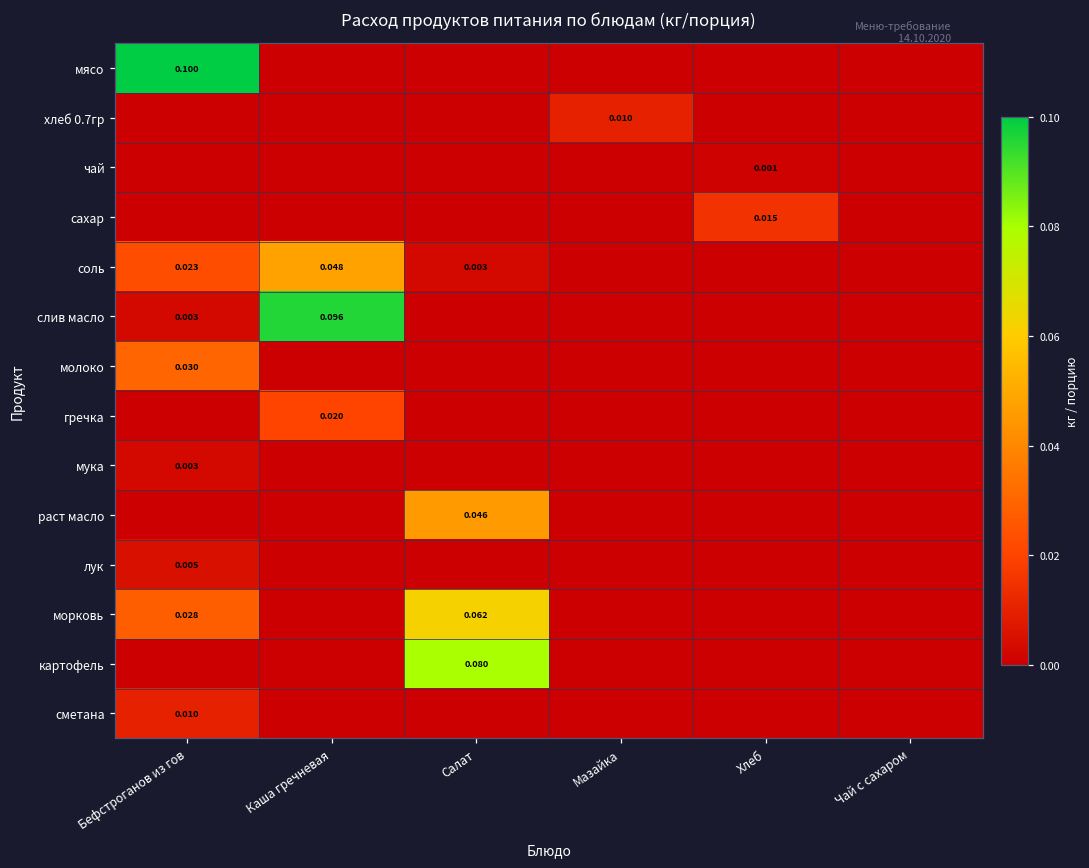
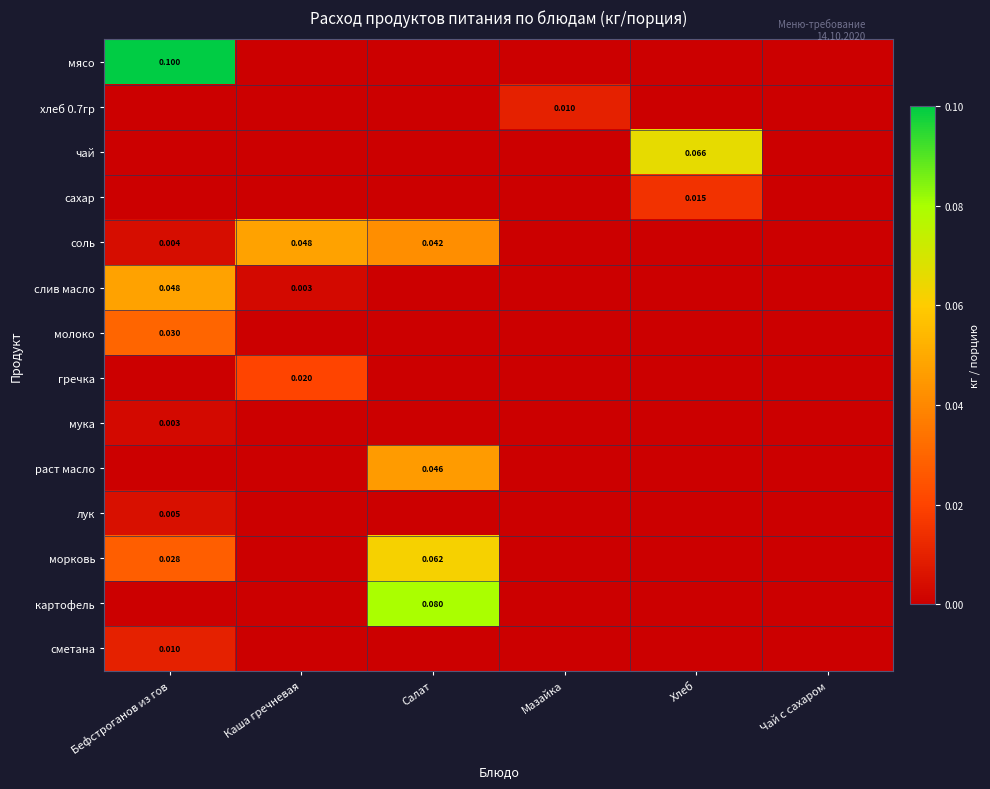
чай, Хлеб: 0.001 -> 0.066
соль, Бефстроганов из гов: 0.023 -> 0.004
соль, Салат: 0.003 -> 0.042
слив масло, Бефстроганов из гов: 0.003 -> 0.048
слив масло, Каша гречневая: 0.096 -> 0.003
